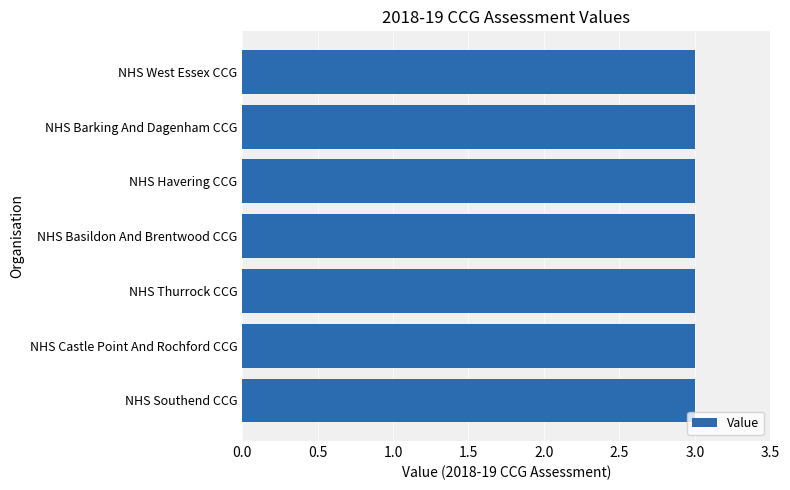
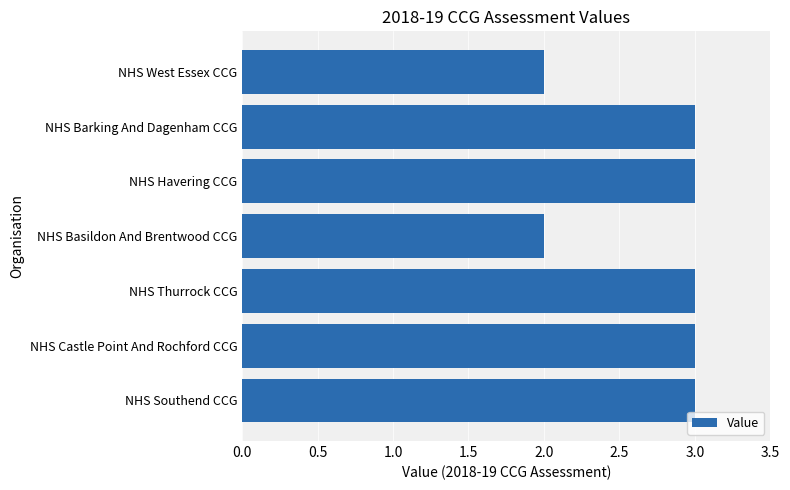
NHS West Essex CCG: 3 -> 2
NHS Basildon And Brentwood CCG: 3 -> 2
